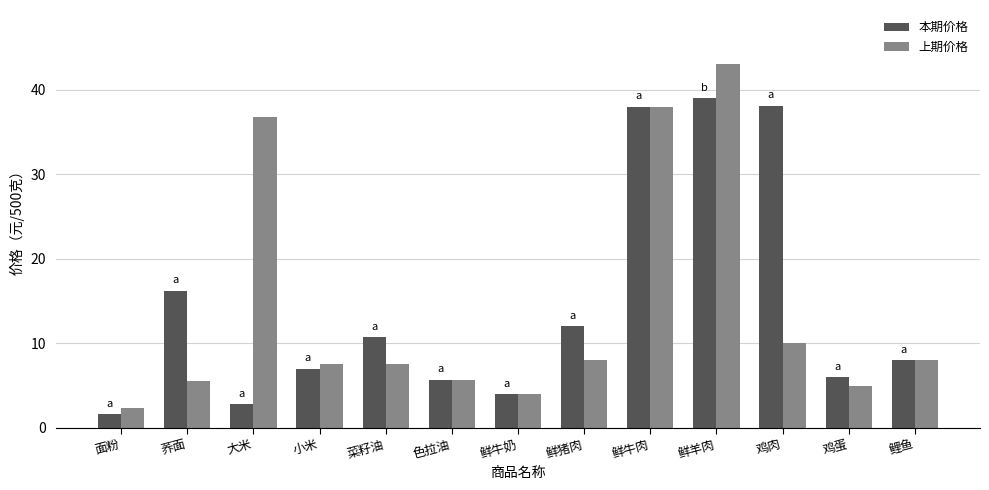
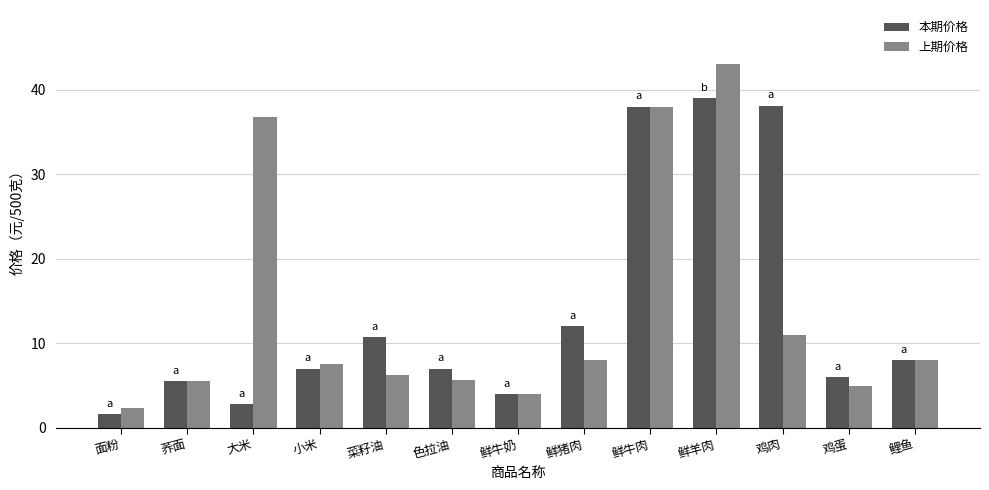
本期价格, 荞面: 16 -> 6
上期价格, 菜籽油: 8 -> 6
本期价格, 色拉油: 6 -> 7
上期价格, 鸡肉: 10 -> 11
